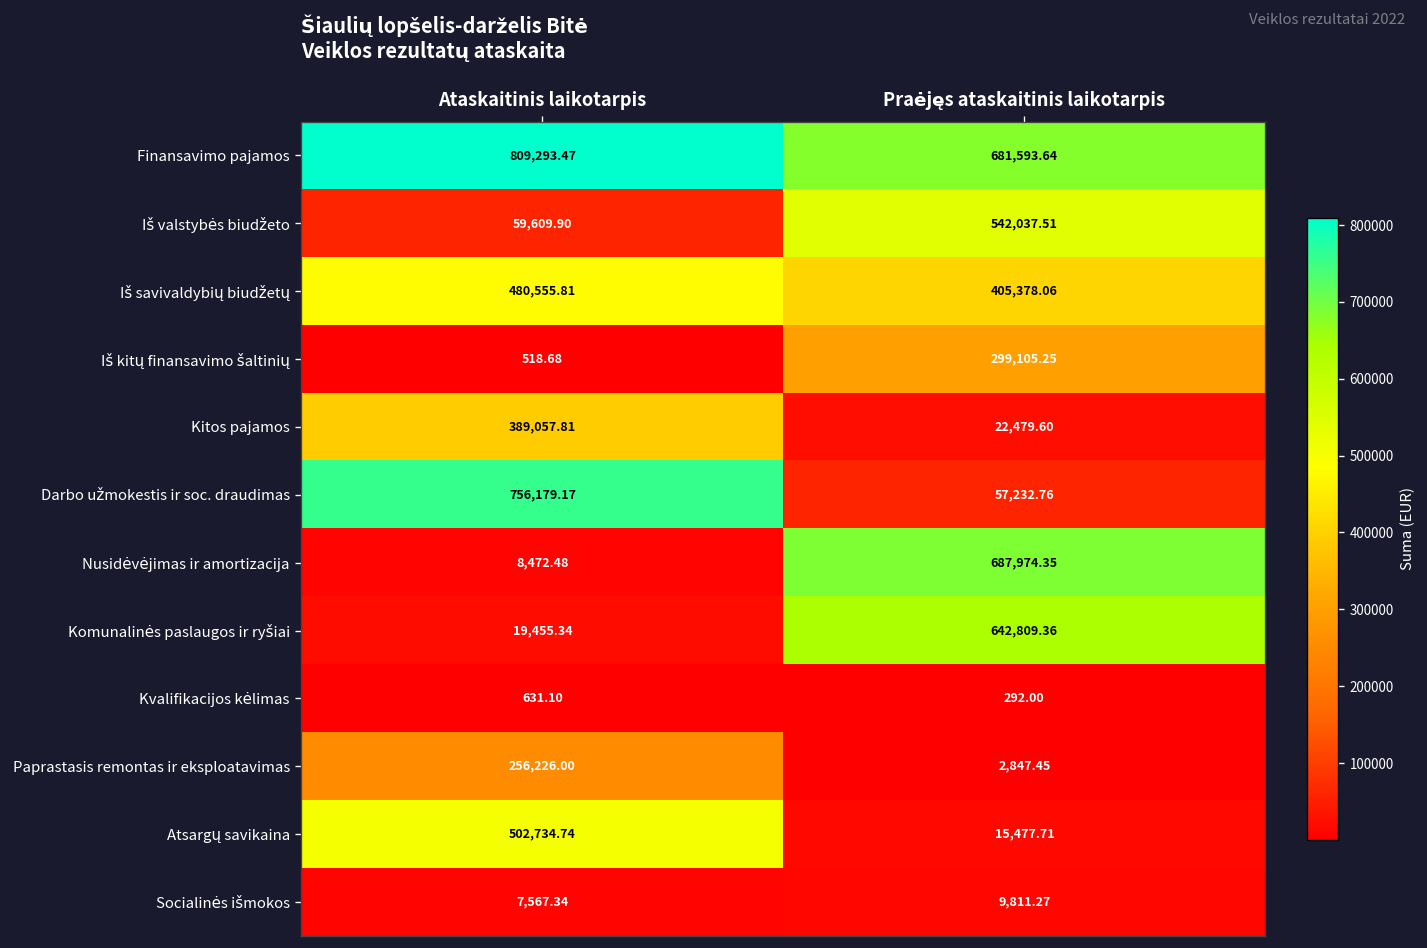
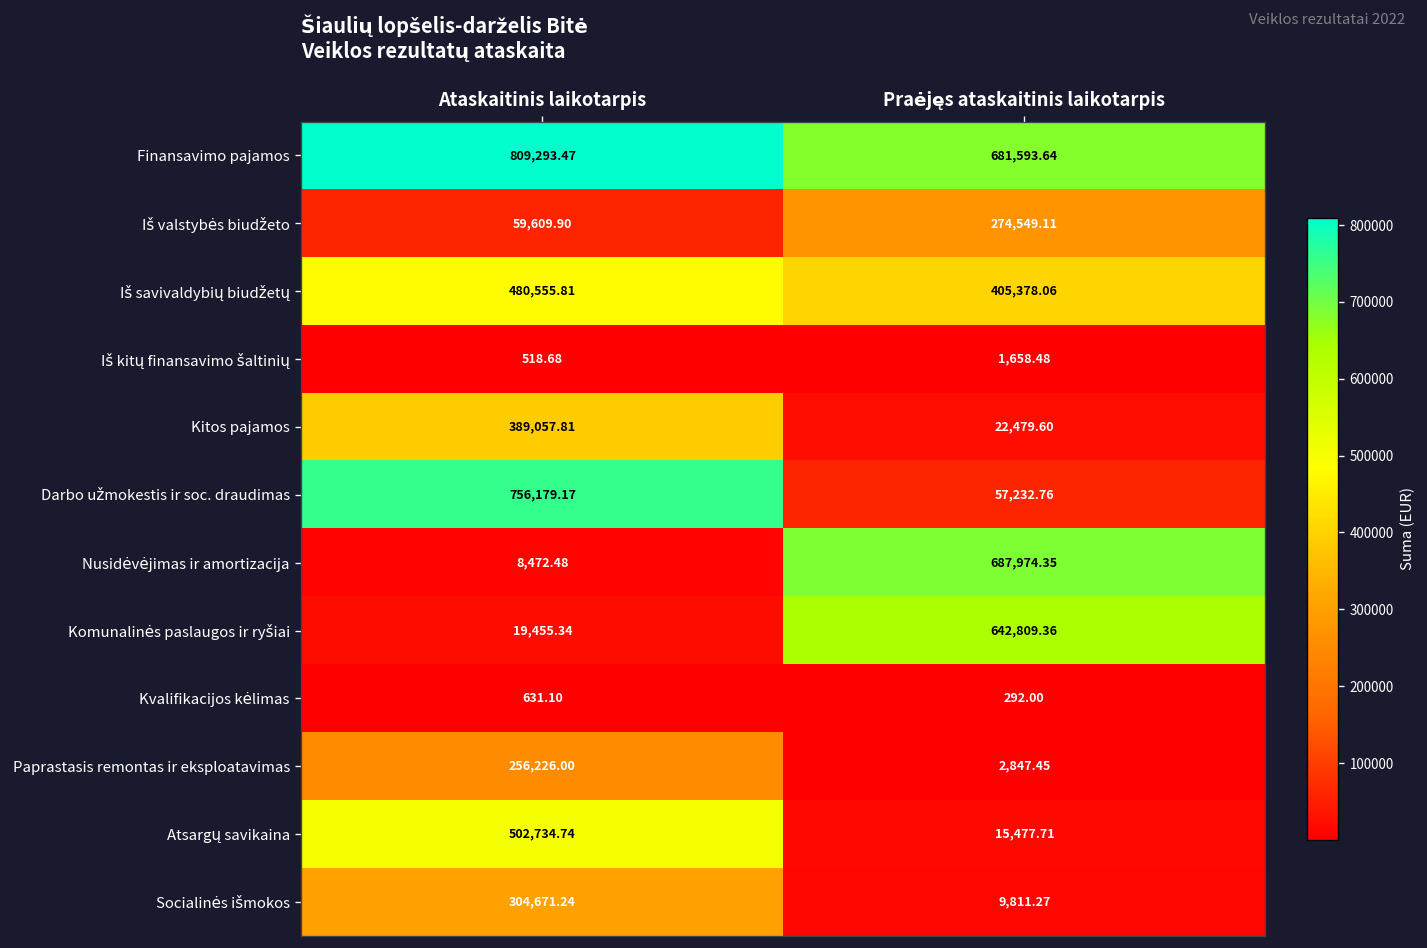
Iš valstybės biudžeto, Praėjęs ataskaitinis laikotarpis: 542,037.51 -> 274,549.11
Iš kitų finansavimo šaltinių, Praėjęs ataskaitinis laikotarpis: 299,105.25 -> 1,658.48
Socialinės išmokos, Ataskaitinis laikotarpis: 7,567.34 -> 304,671.24
